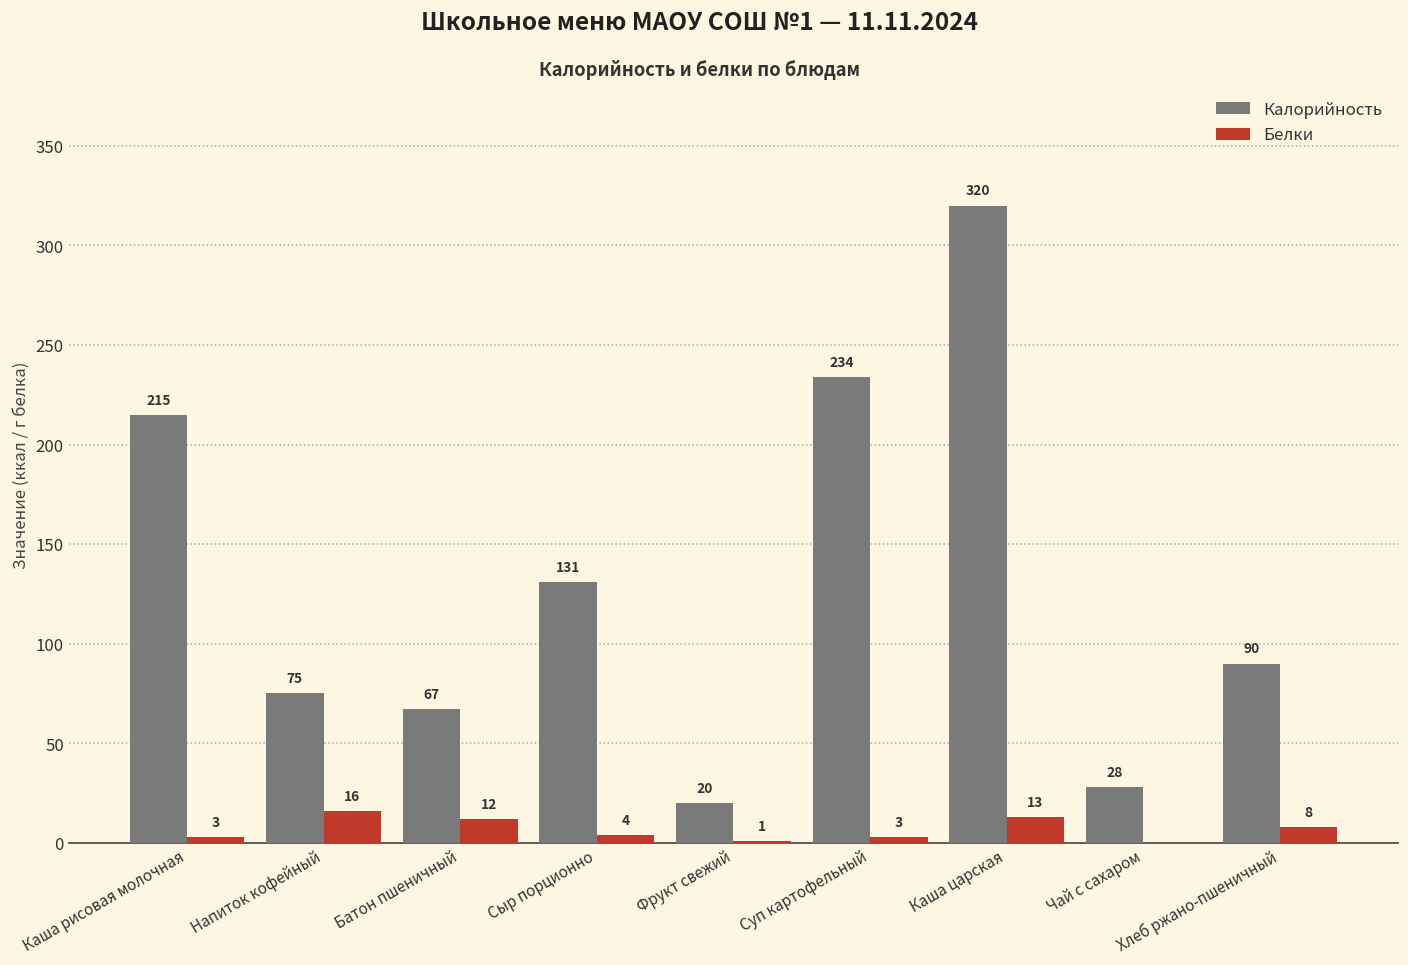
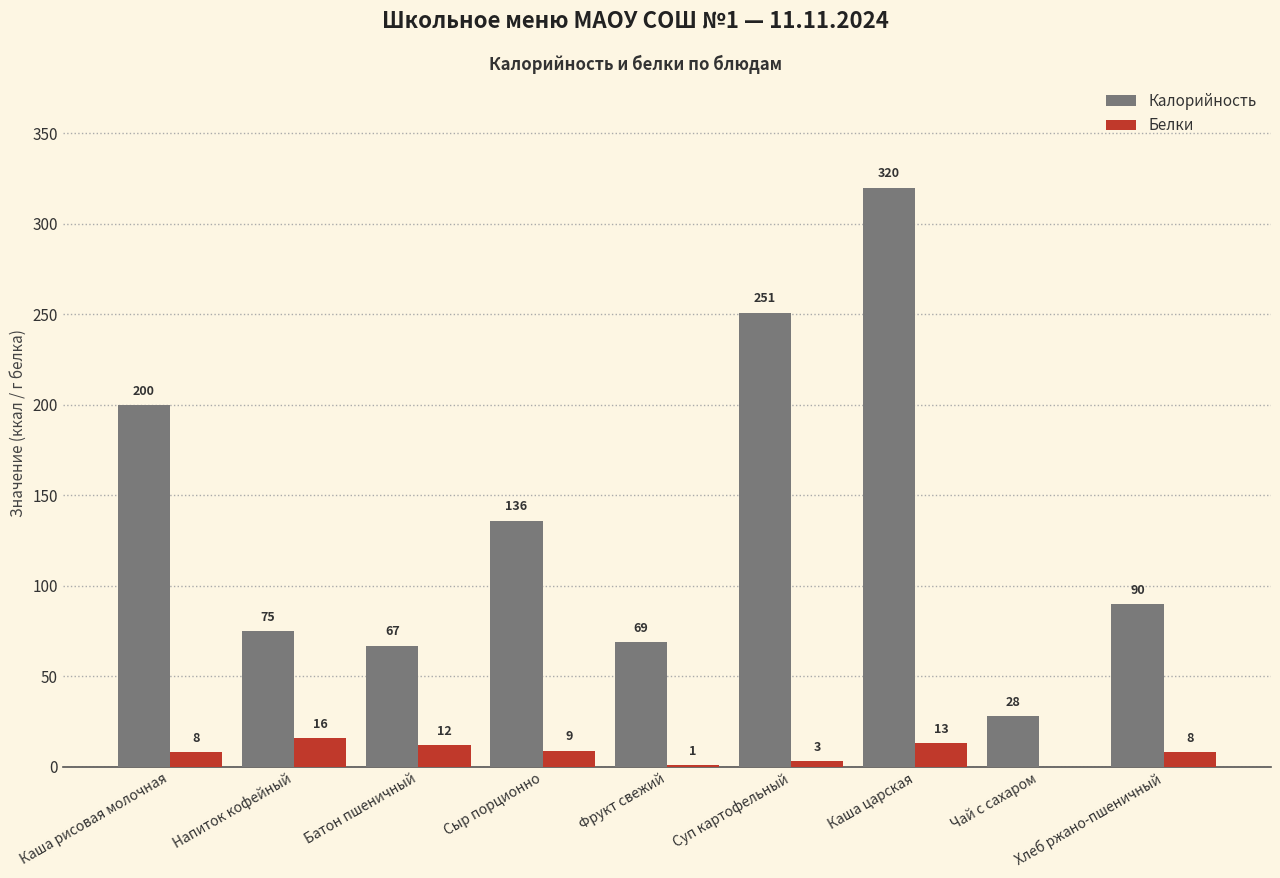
Калорийность, Каша рисовая молочная: 215 -> 200
Белки, Каша рисовая молочная: 3 -> 8
Калорийность, Сыр порционно: 131 -> 136
Белки, Сыр порционно: 4 -> 9
Калорийность, Фрукт свежий: 20 -> 69
Калорийность, Суп картофельный: 234 -> 251
